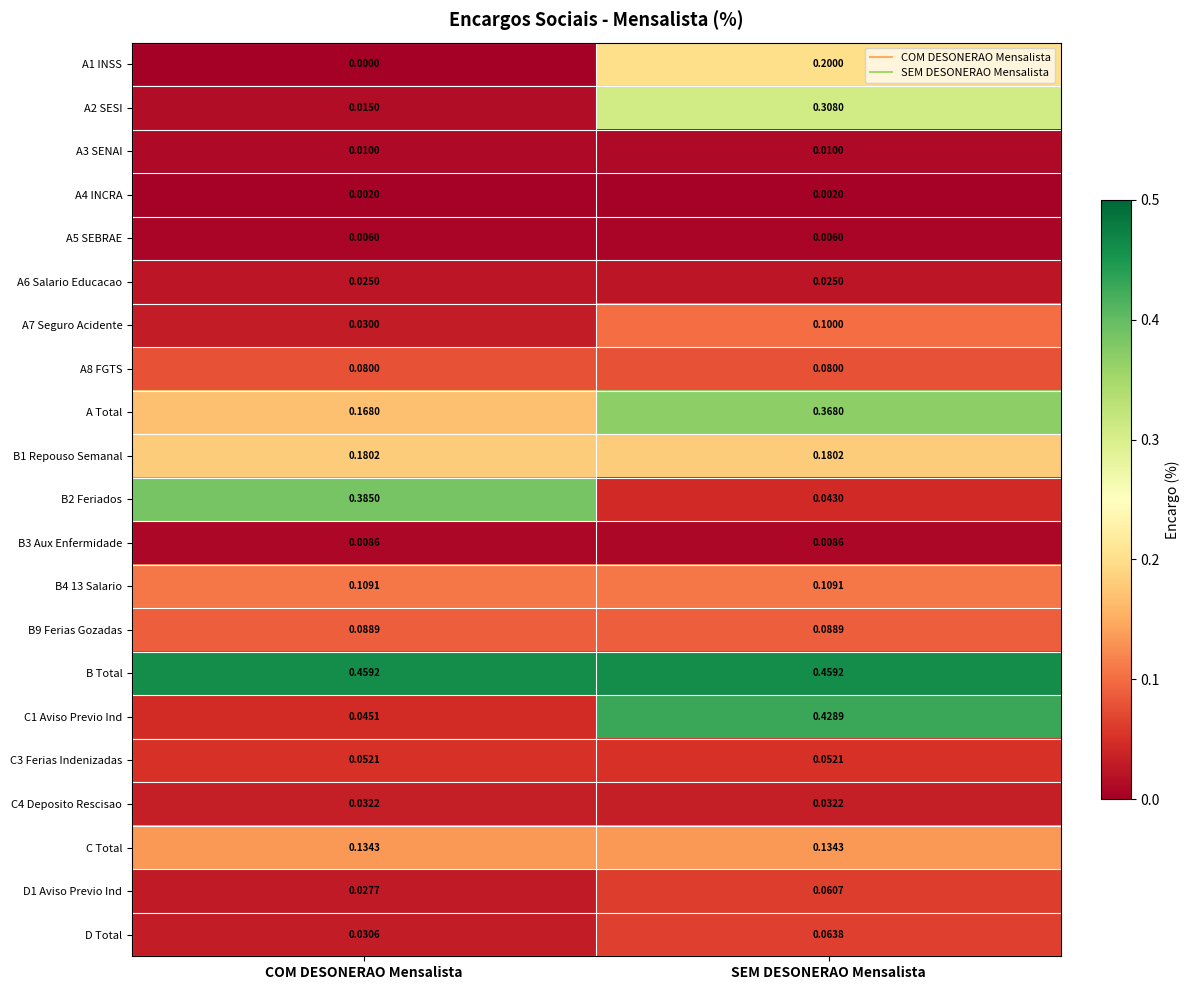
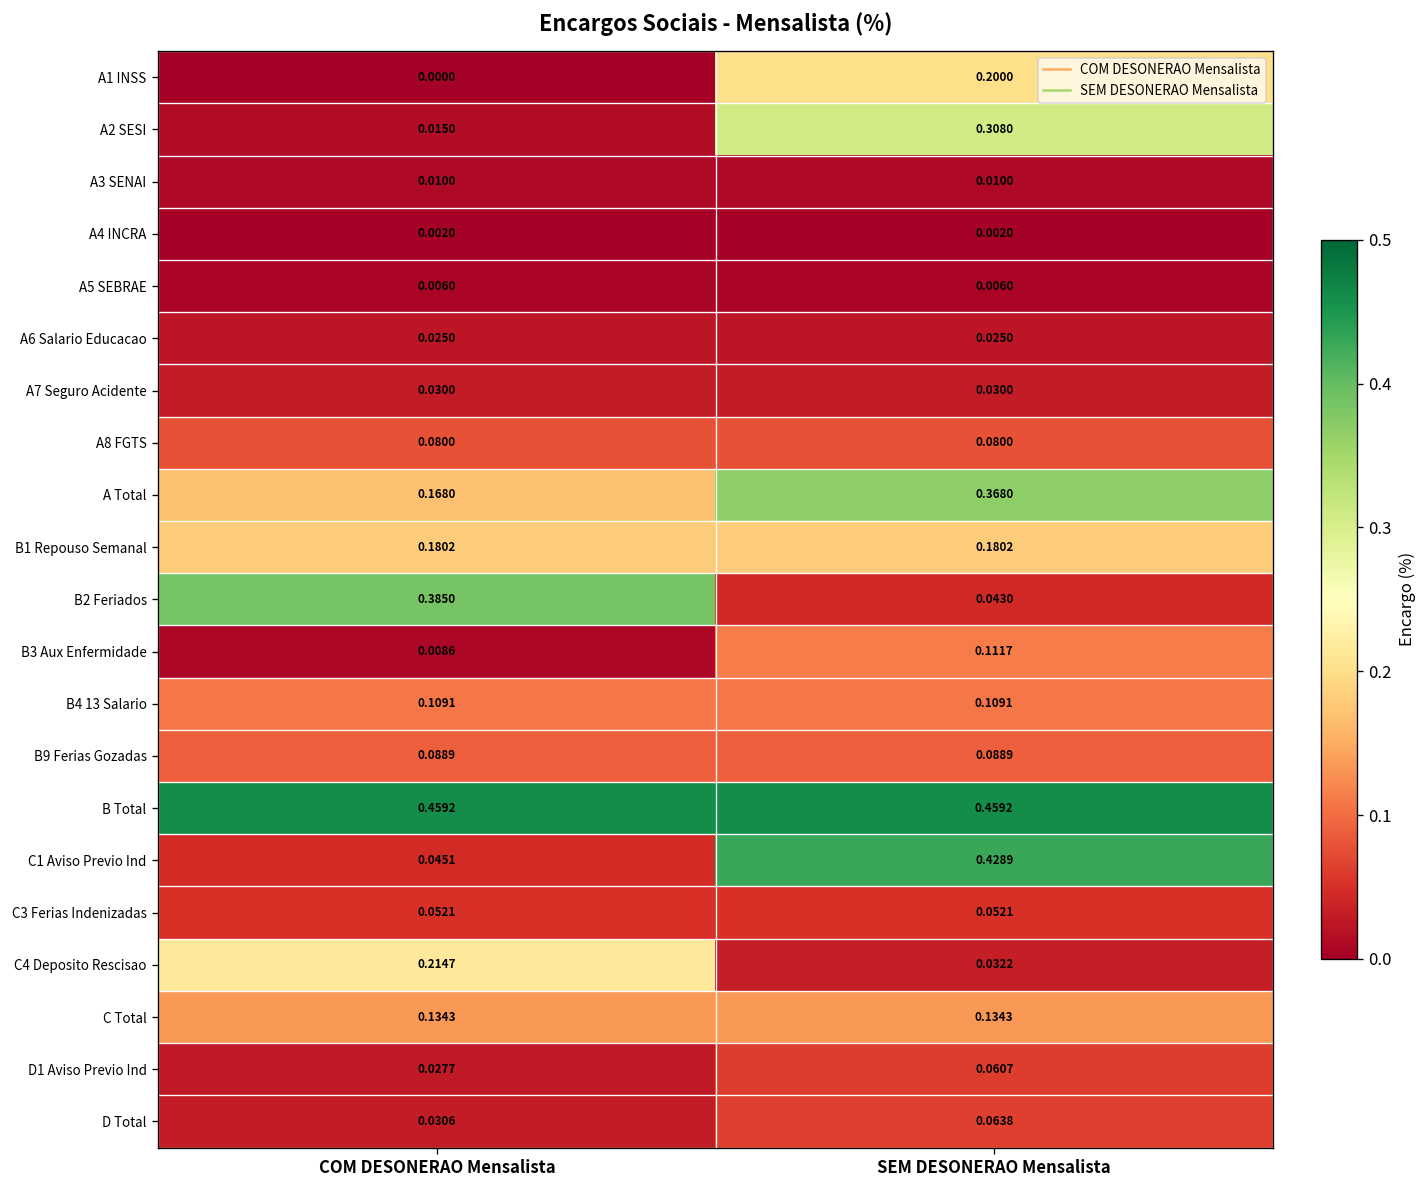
A7 Seguro Acidente, SEM DESONERAO Mensalista: 0.1000 -> 0.0300
B3 Aux Enfermidade, SEM DESONERAO Mensalista: 0.0086 -> 0.1117
C4 Deposito Rescisao, COM DESONERAO Mensalista: 0.0322 -> 0.2147
